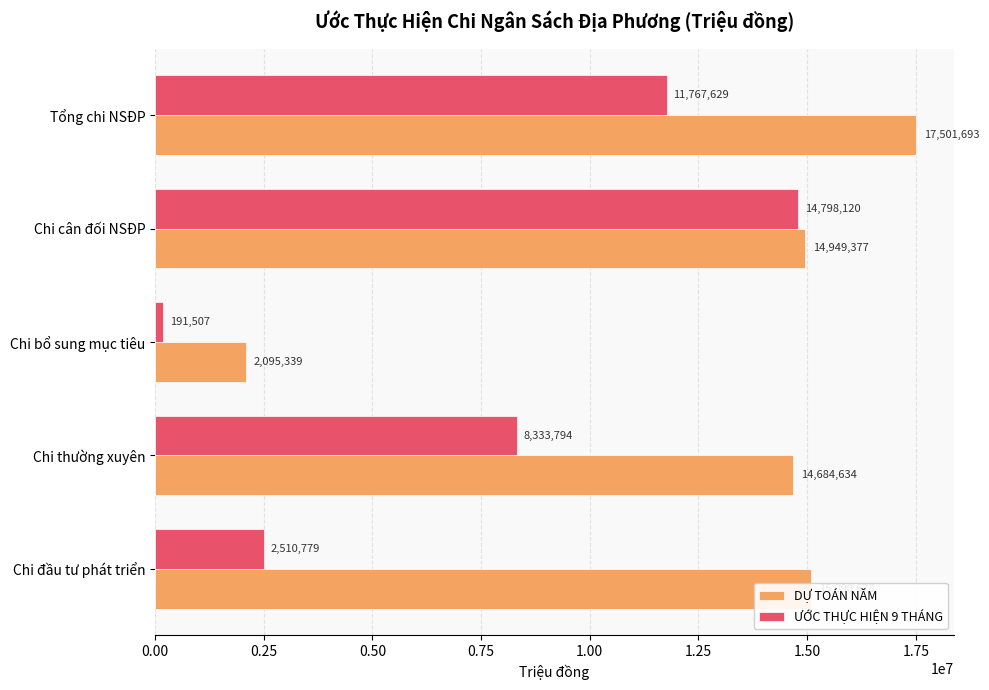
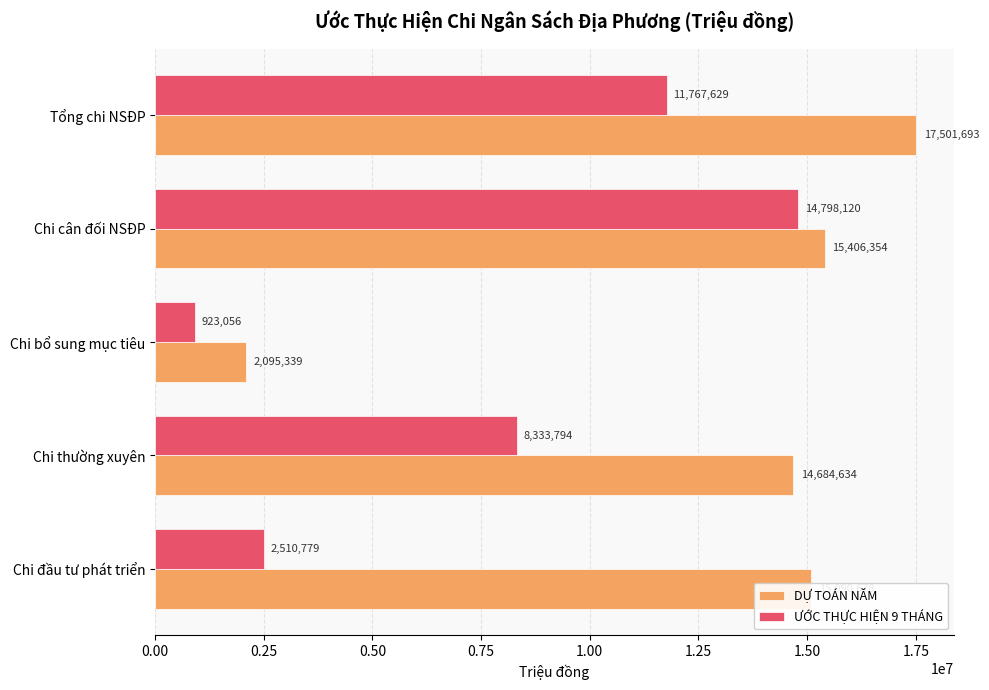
DỰ TOÁN NĂM, Chi cân đối NSĐP: 14,949,377 -> 15,406,354
ƯỚC THỰC HIỆN 9 THÁNG, Chi bổ sung mục tiêu: 191,507 -> 923,056
